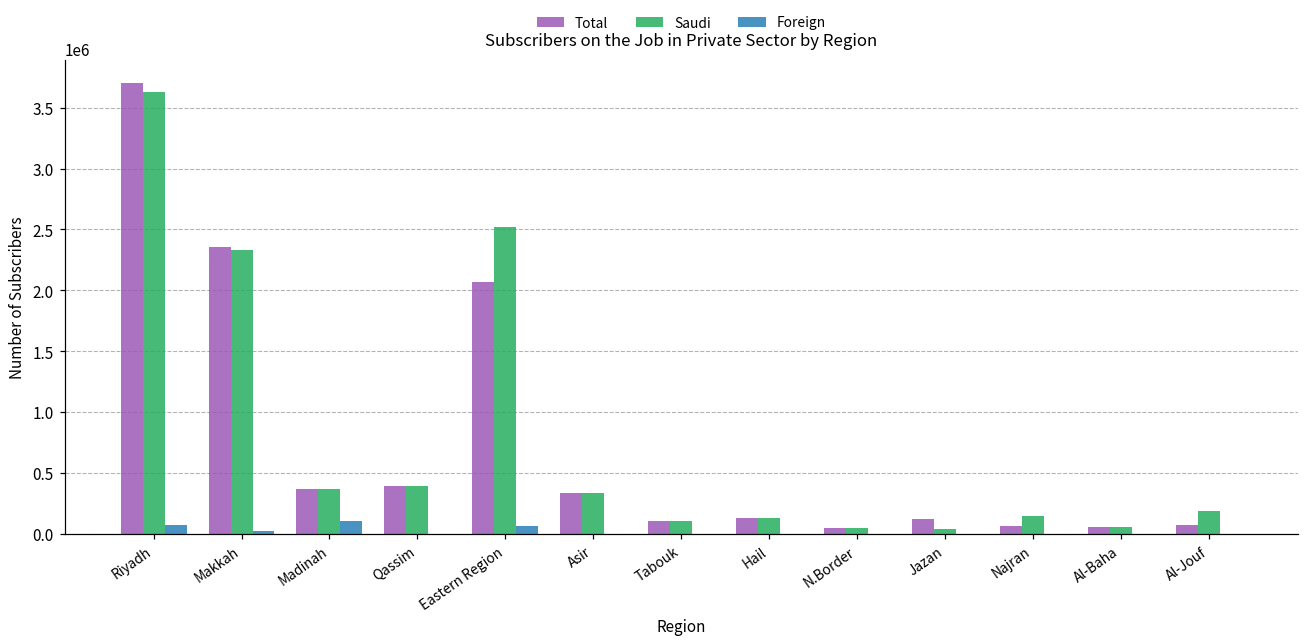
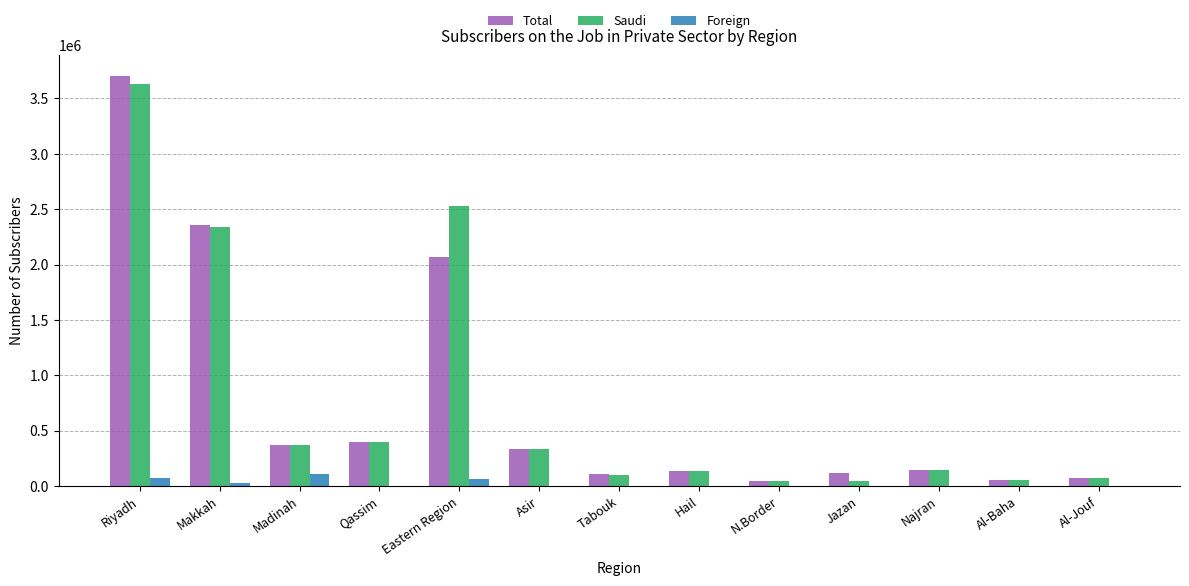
Total, Najran: 60000 -> 140000
Saudi, Al-Jouf: 190000 -> 80000
